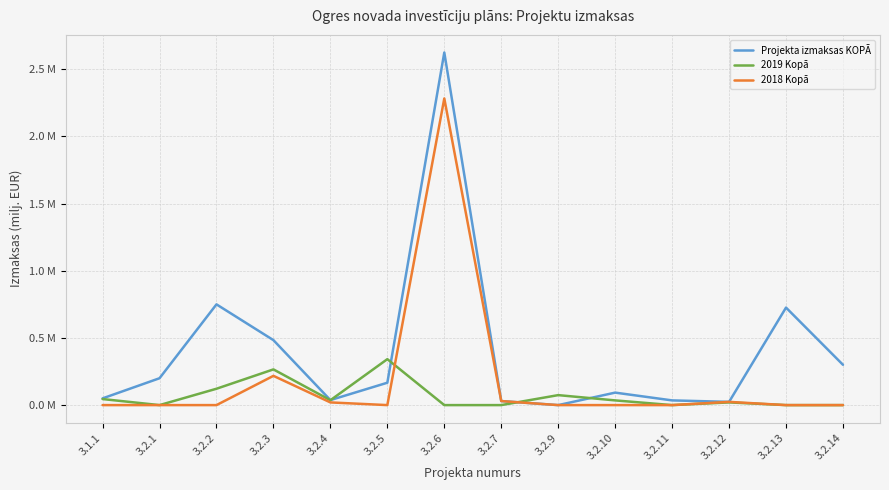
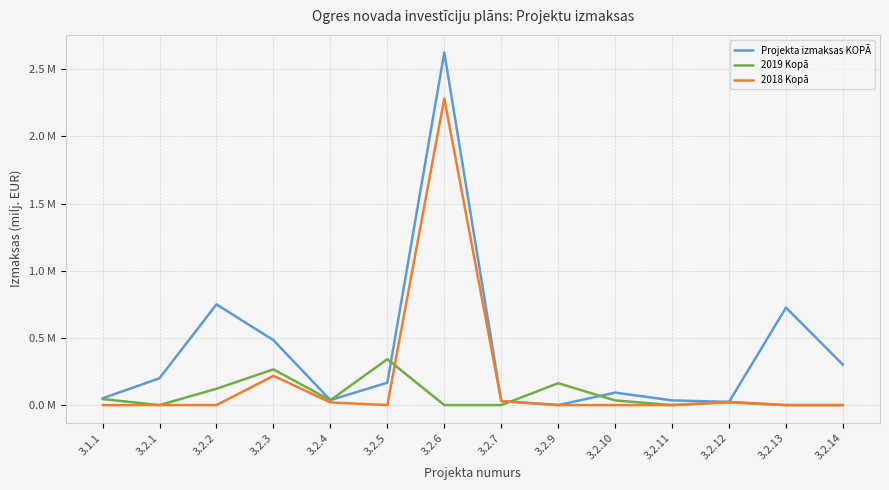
2019 Kopā, 3.2.9: 70000 -> 160000
